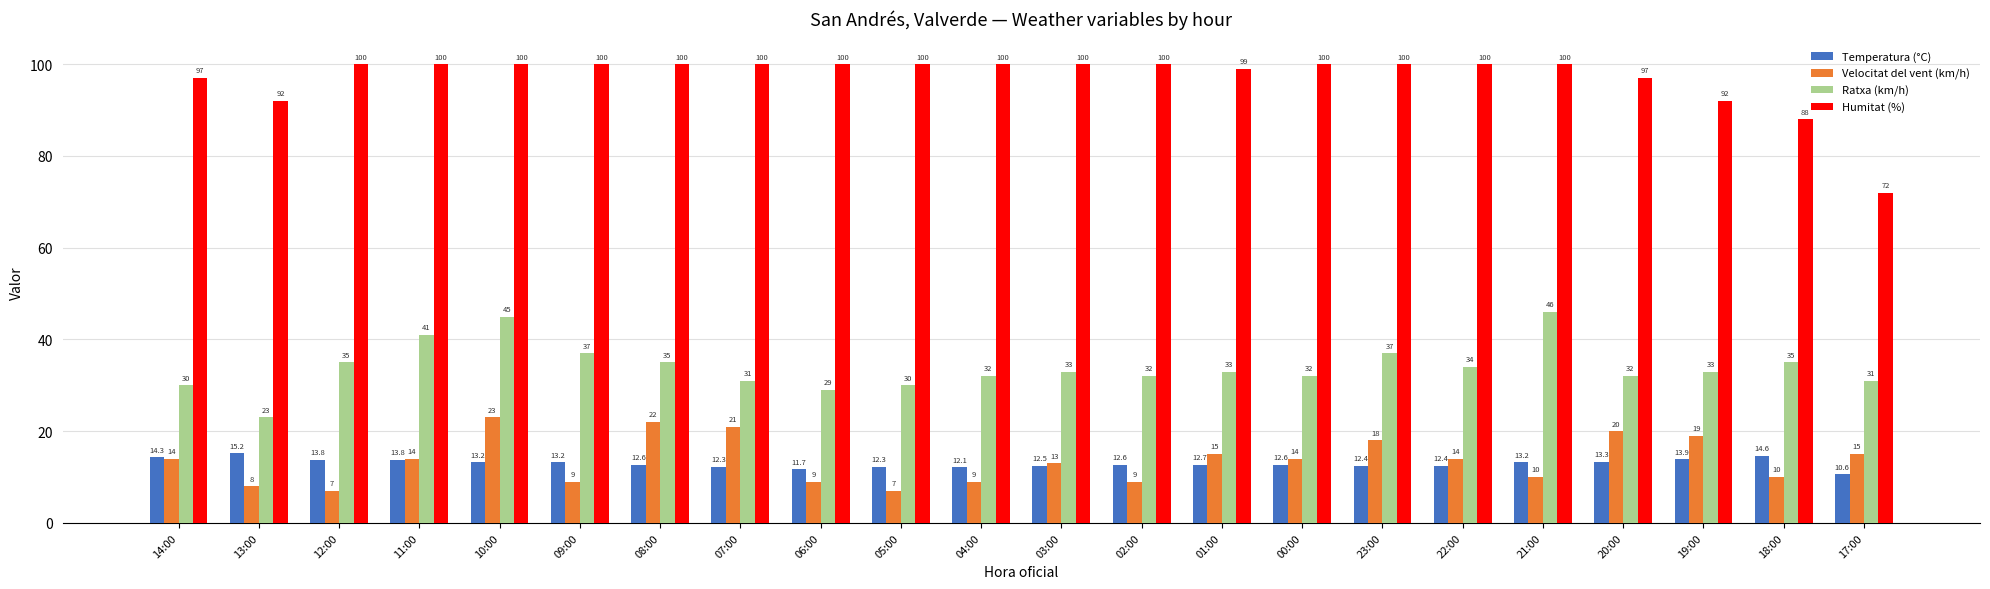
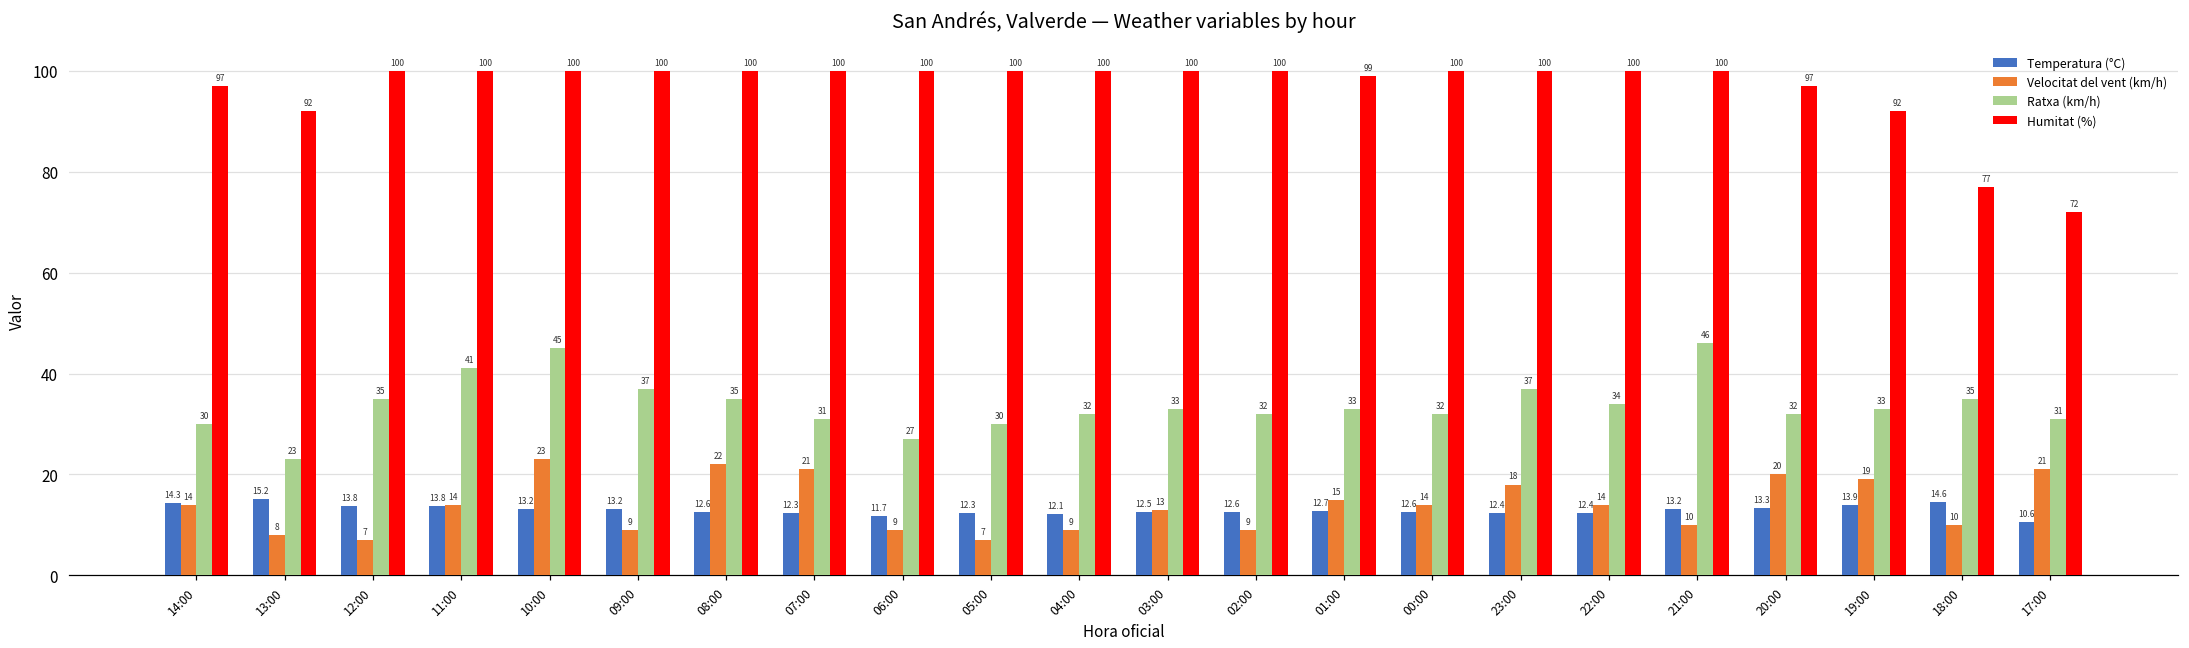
Ratxa (km/h), 06:00: 29 -> 27
Humitat (%), 18:00: 88 -> 77
Velocitat del vent (km/h), 17:00: 15 -> 21
